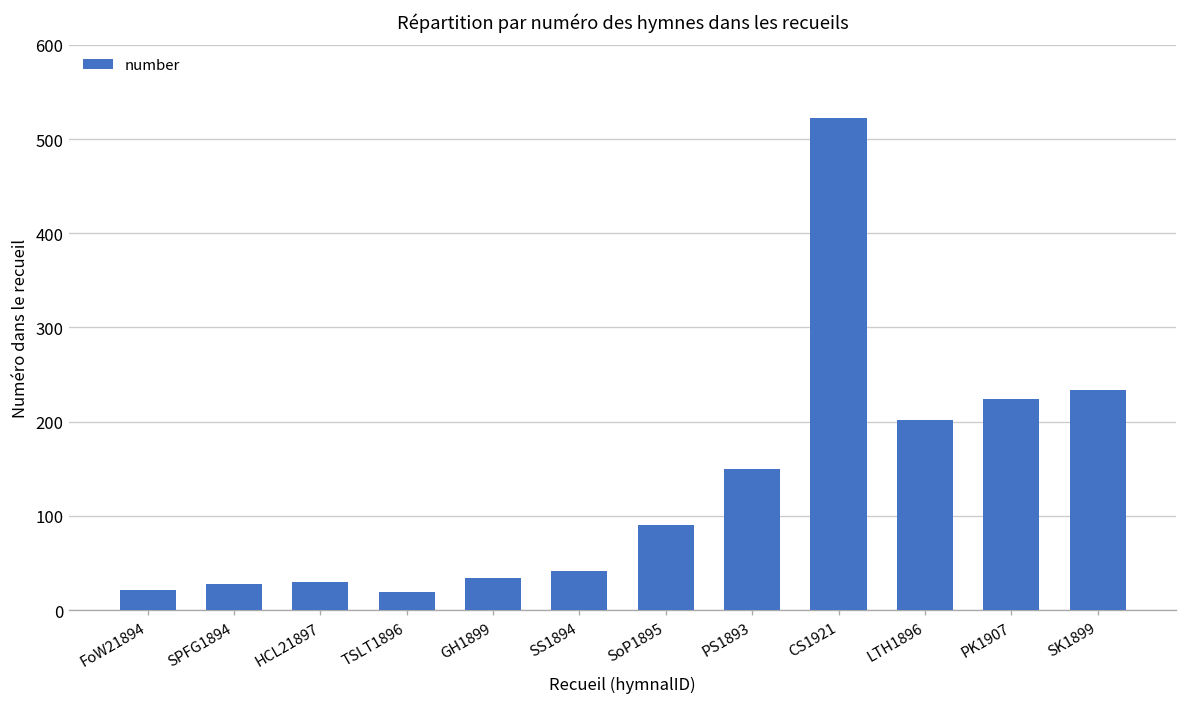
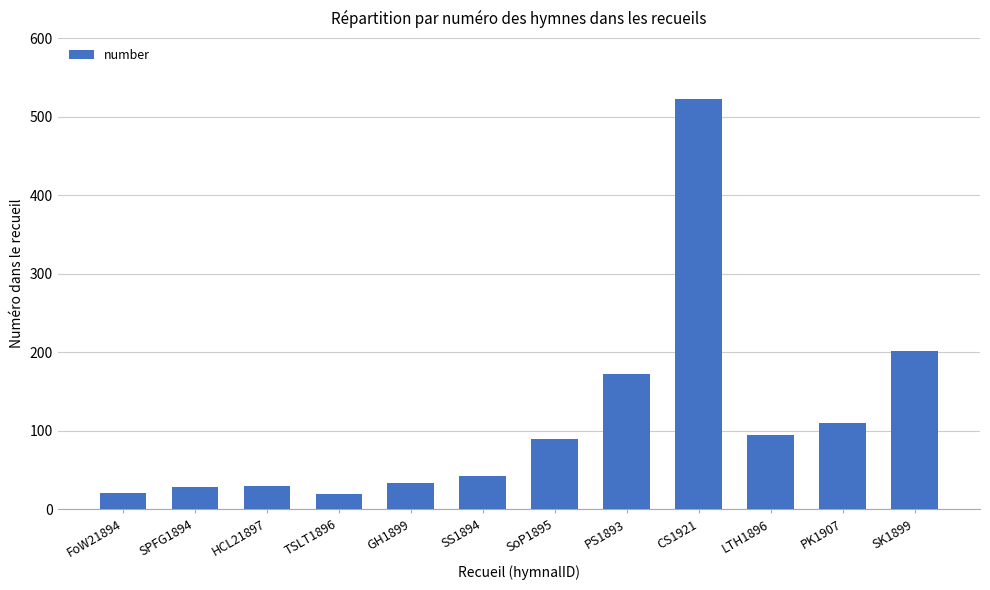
PS1893: 150 -> 170
LTH1896: 200 -> 100
PK1907: 220 -> 110
SK1899: 230 -> 200
